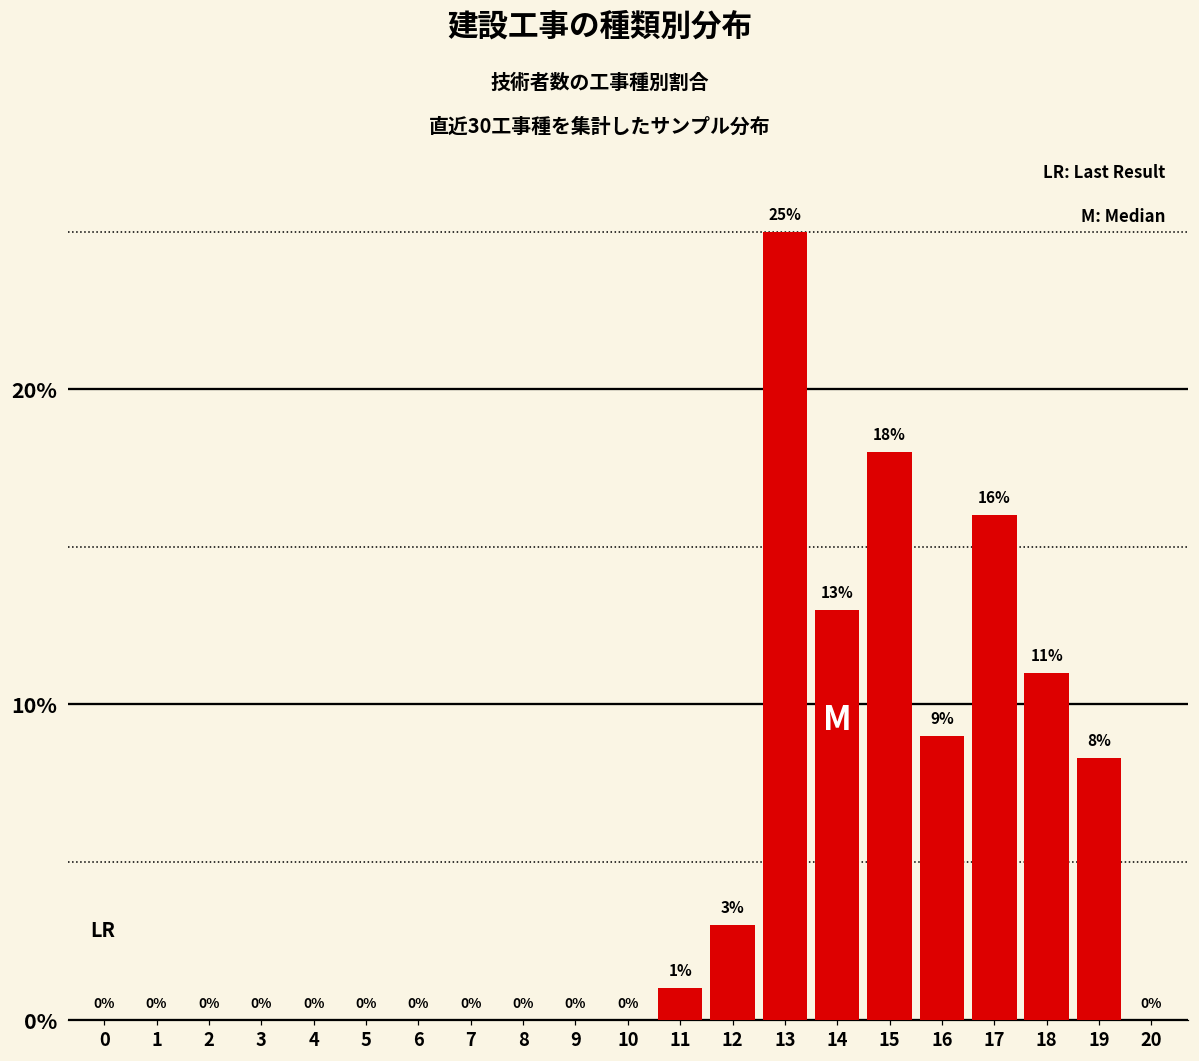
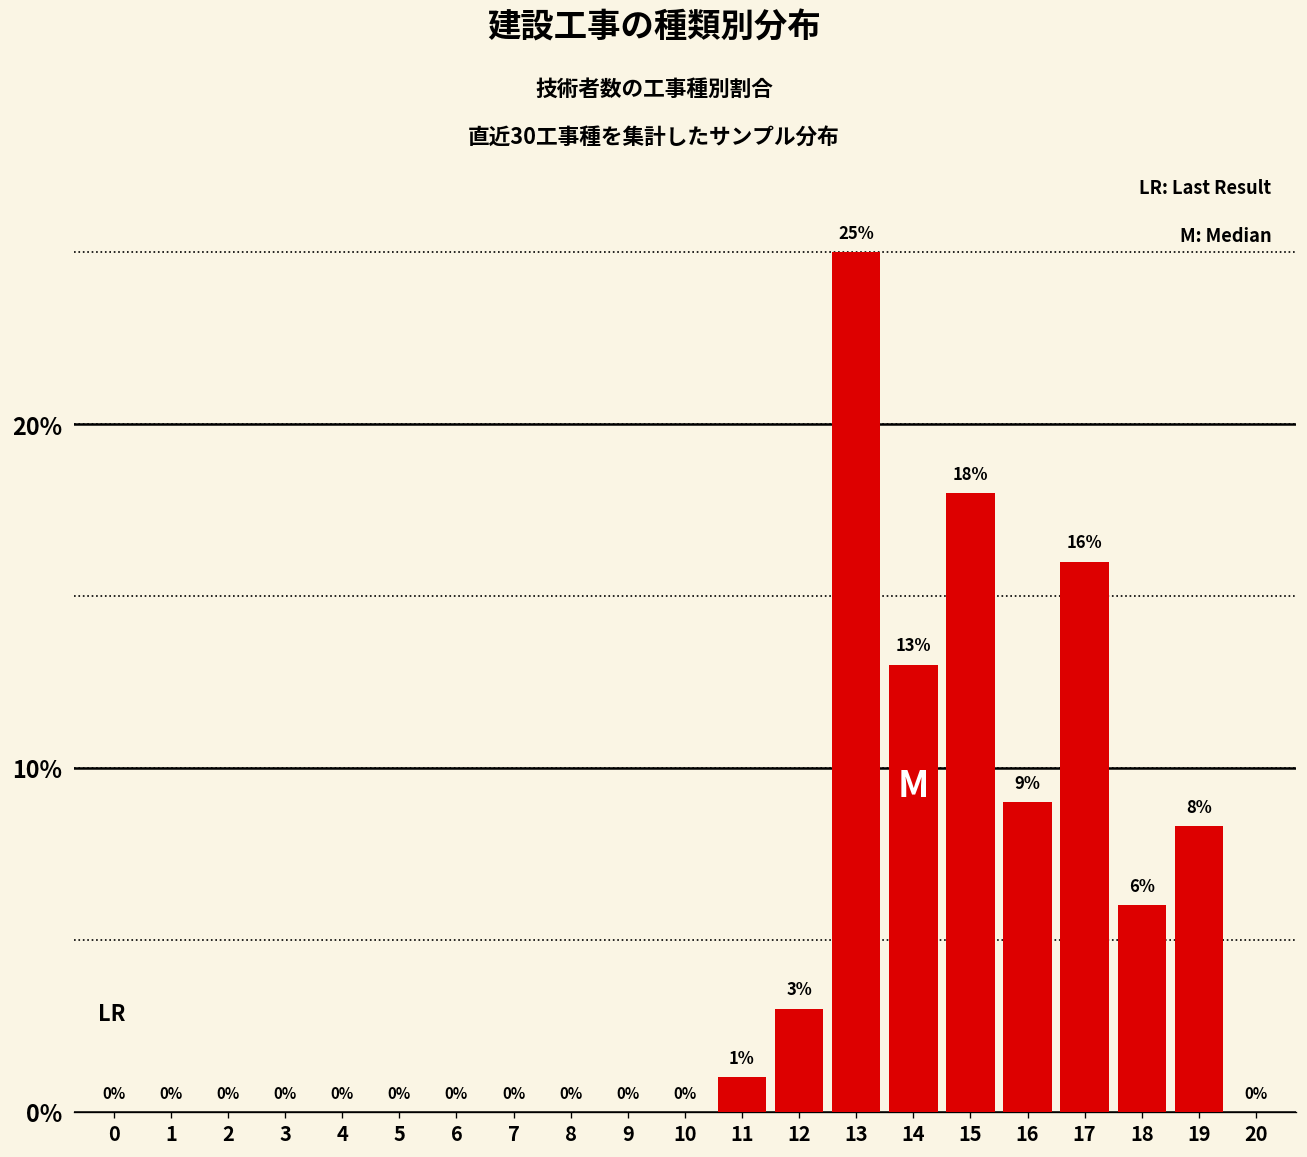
18: 11% -> 6%
